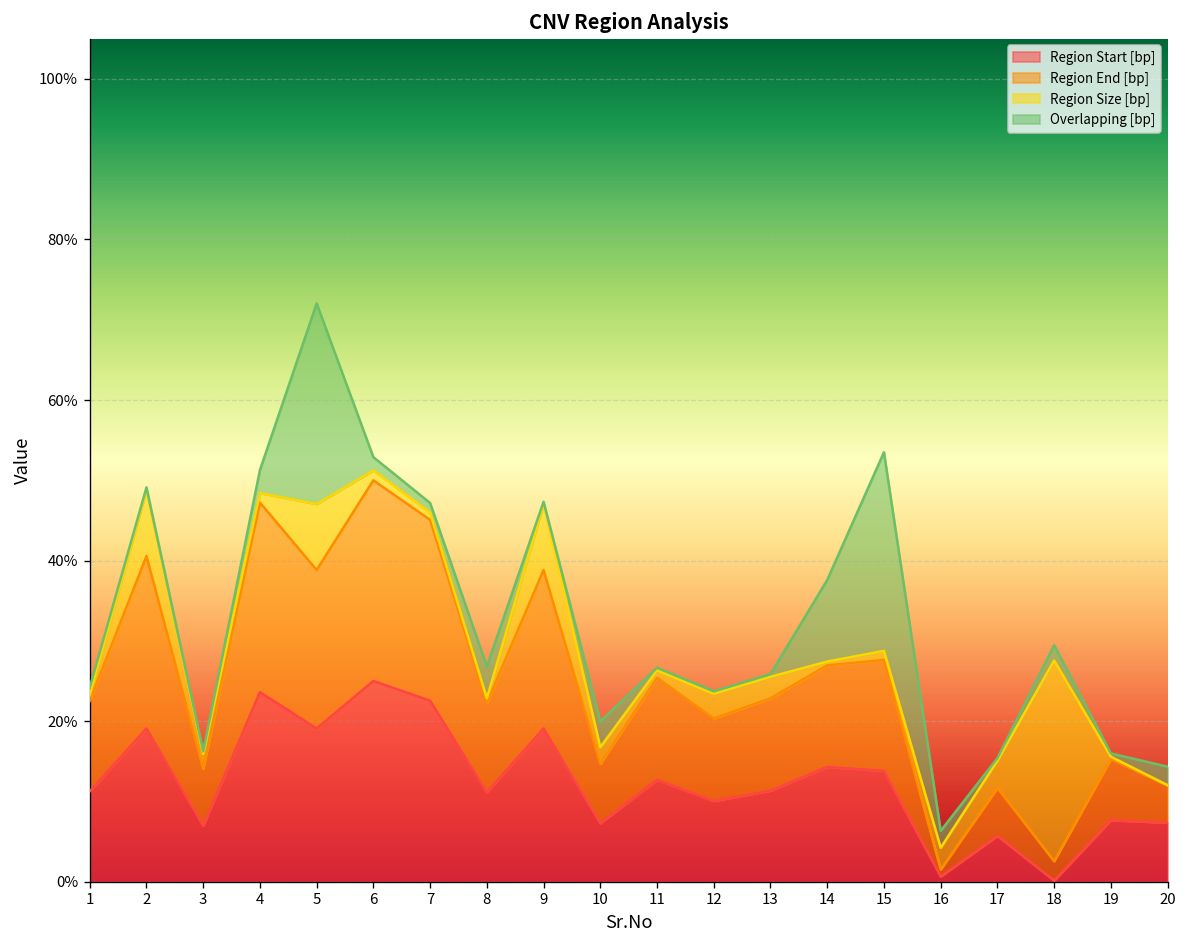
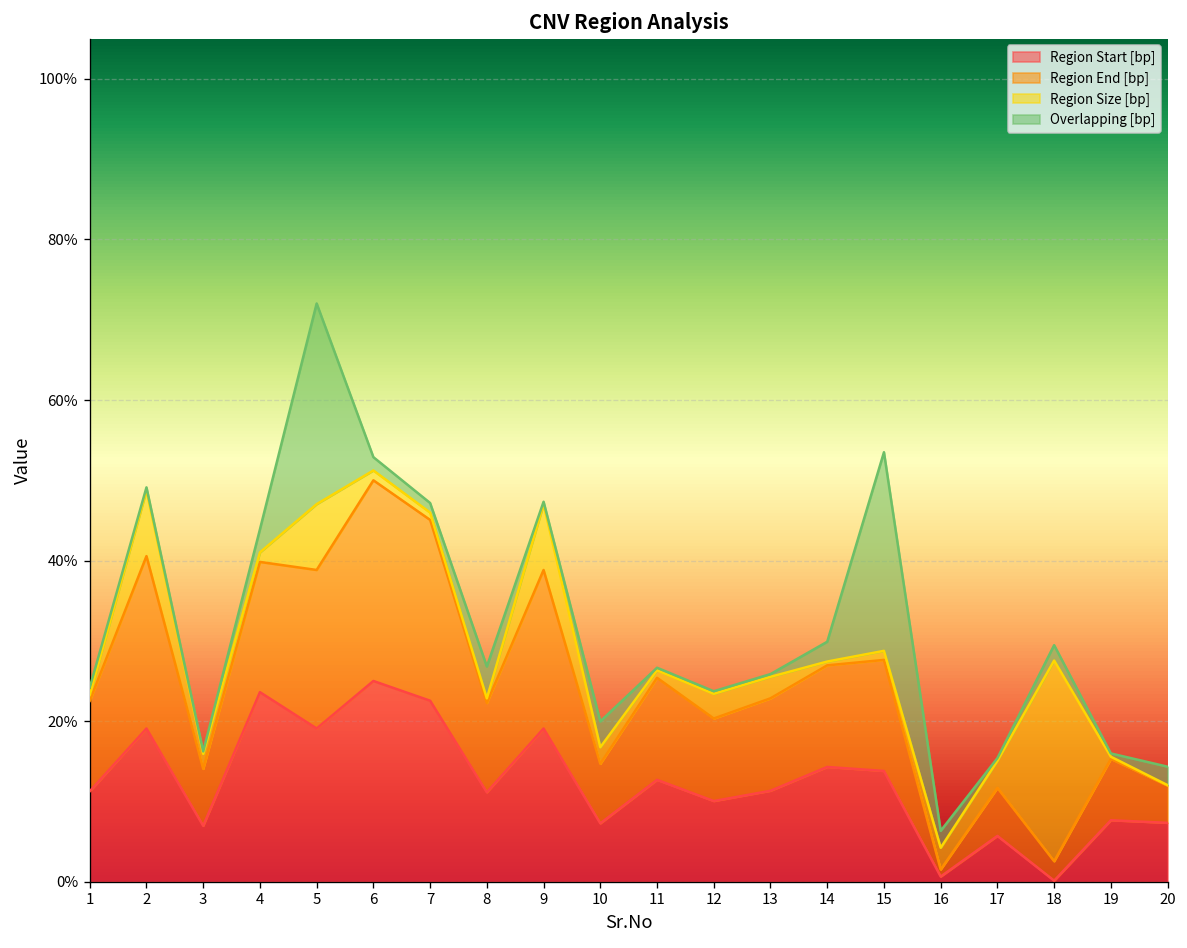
Region End [bp], 4: 24% -> 16%
Overlapping [bp], 14: 10% -> 2%
